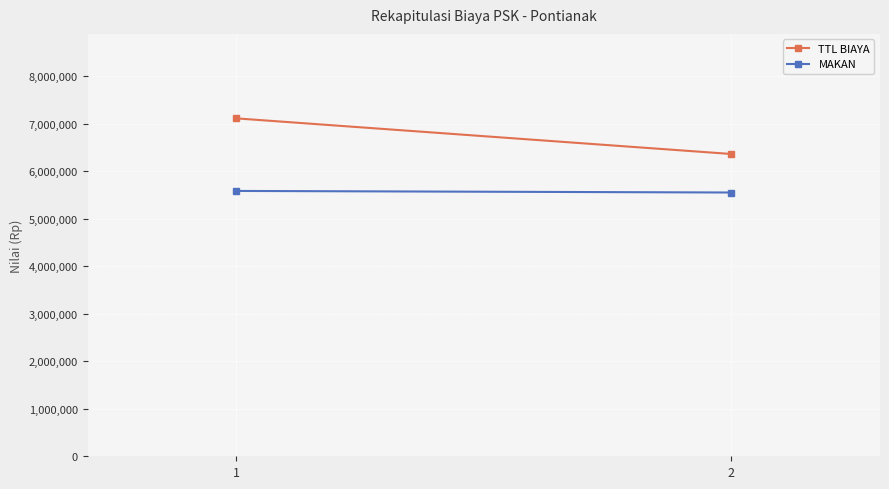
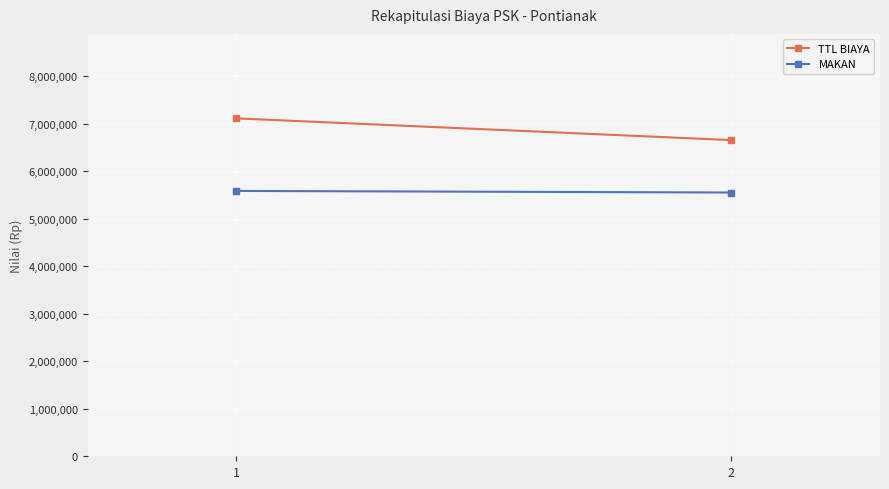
TTL BIAYA, 2: 6,400,000 -> 6,700,000
